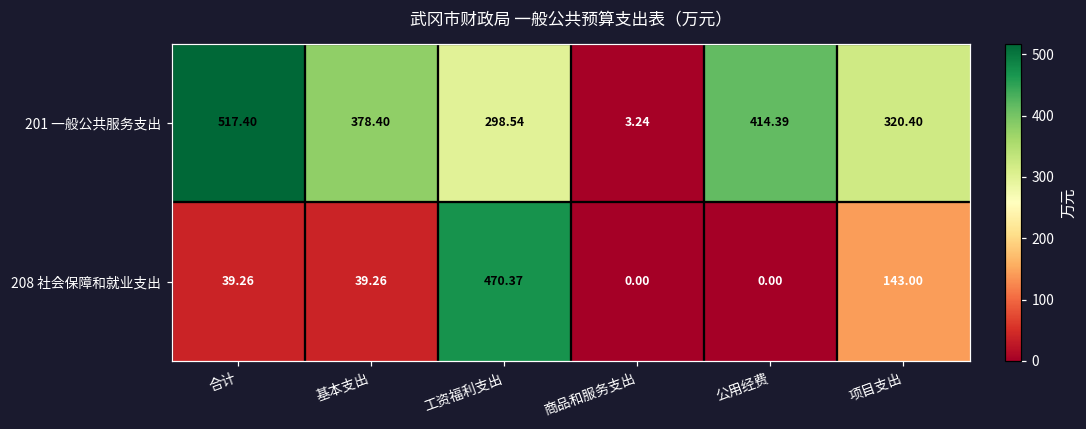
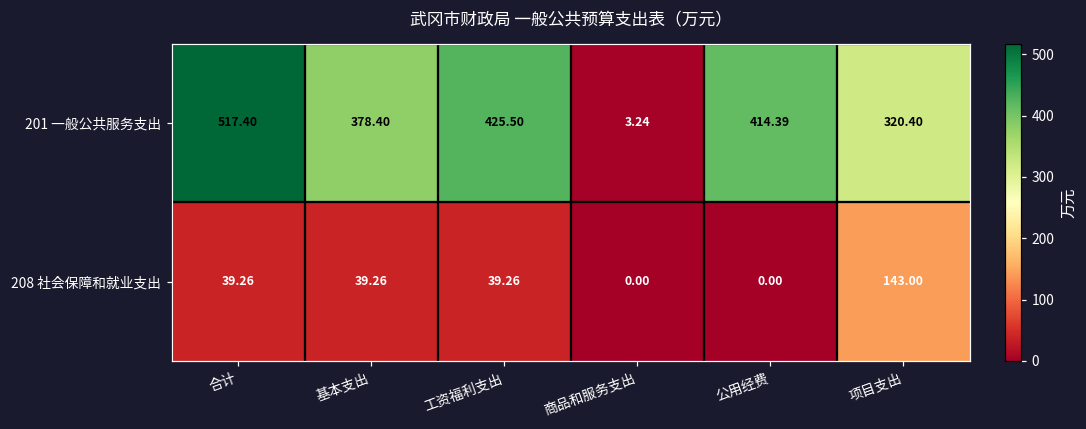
201 一般公共服务支出, 工资福利支出: 298.54 -> 425.50
208 社会保障和就业支出, 工资福利支出: 470.37 -> 39.26
